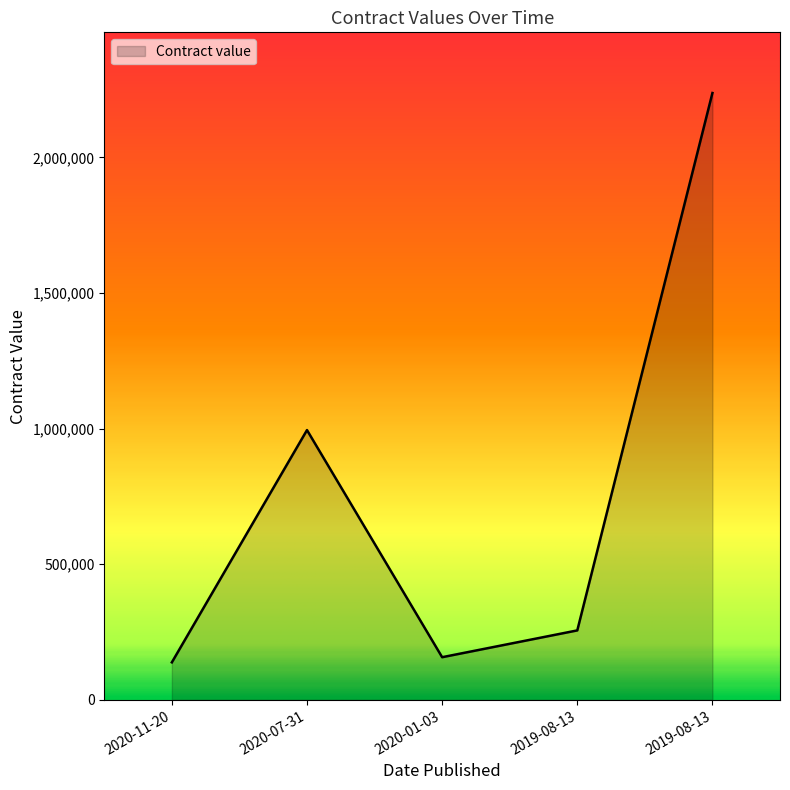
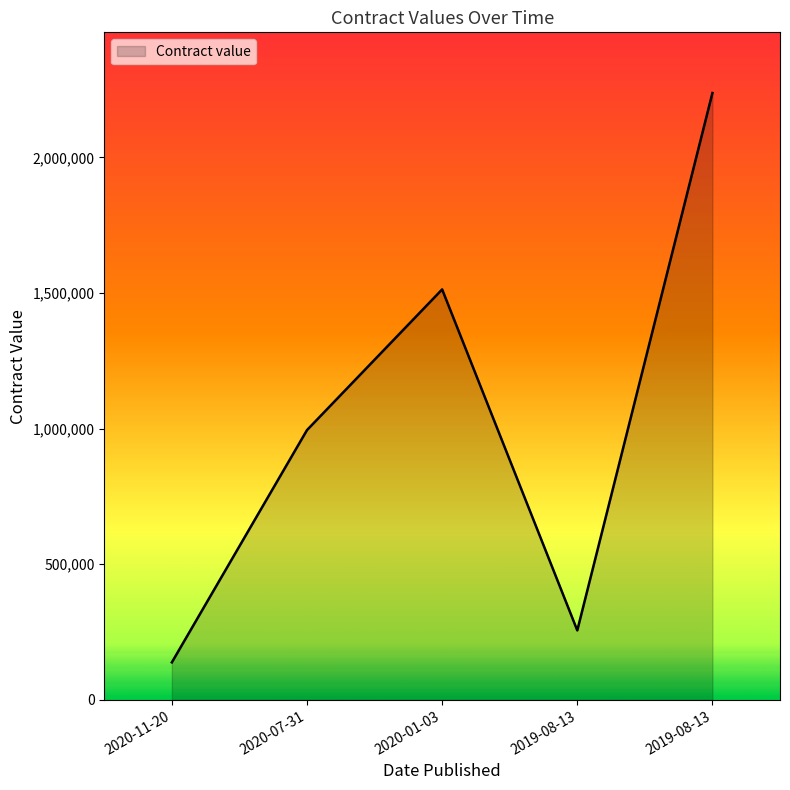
2020-01-03: 160,000 -> 1,510,000
